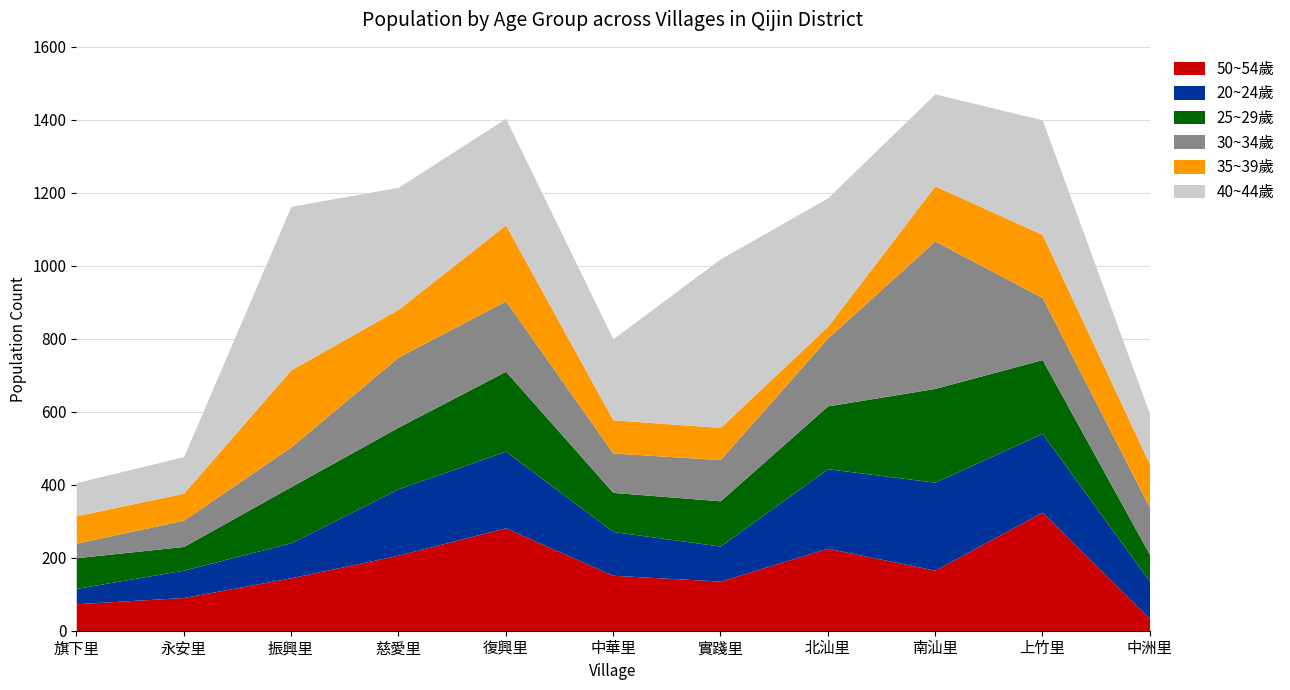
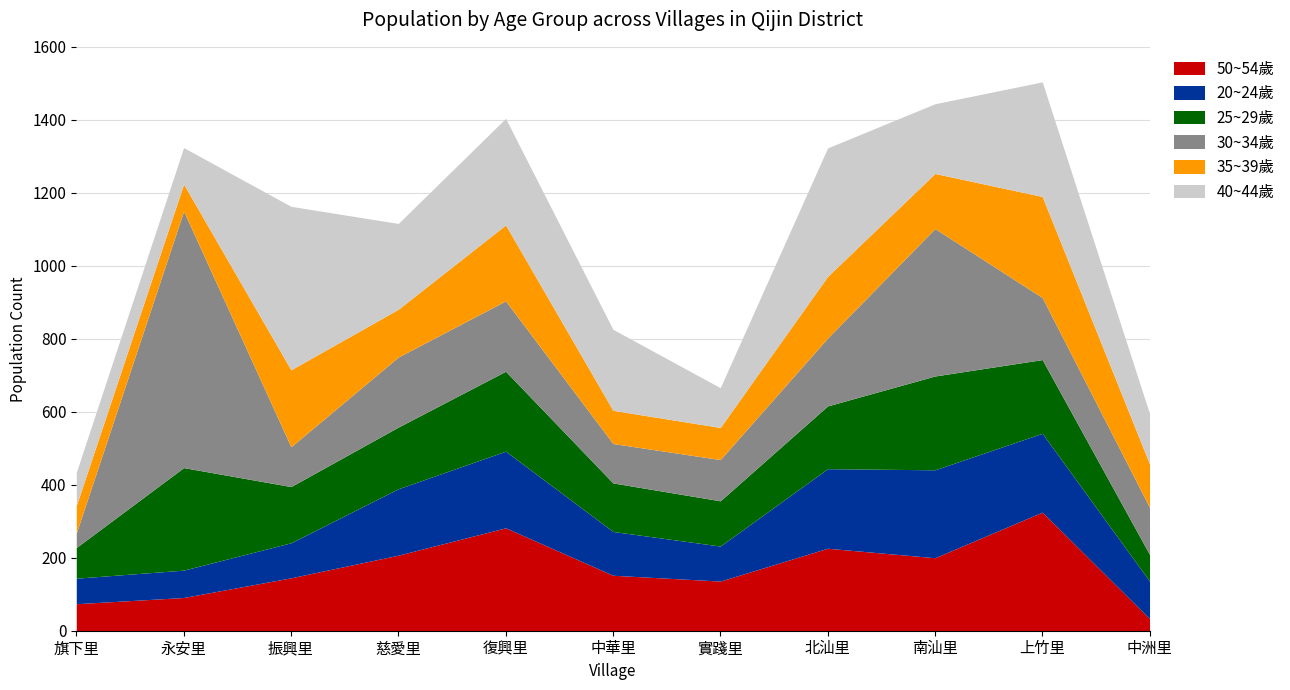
20~24歲, 旗下里: 40 -> 70
25~29歲, 永安里: 70 -> 280
30~34歲, 永安里: 70 -> 700
40~44歲, 慈愛里: 330 -> 240
25~29歲, 中華里: 110 -> 130
40~44歲, 實踐里: 460 -> 110
35~39歲, 北汕里: 30 -> 170
50~54歲, 南汕里: 170 -> 200
40~44歲, 南汕里: 250 -> 190
35~39歲, 上竹里: 170 -> 280
